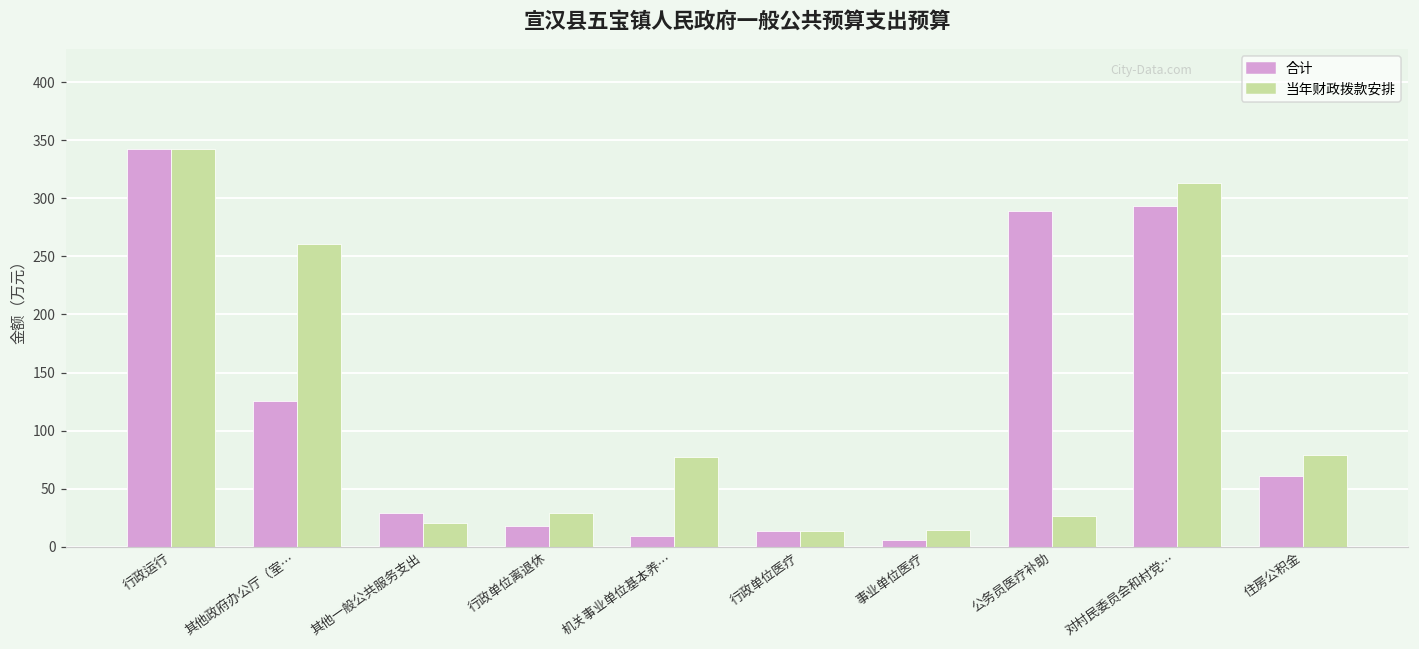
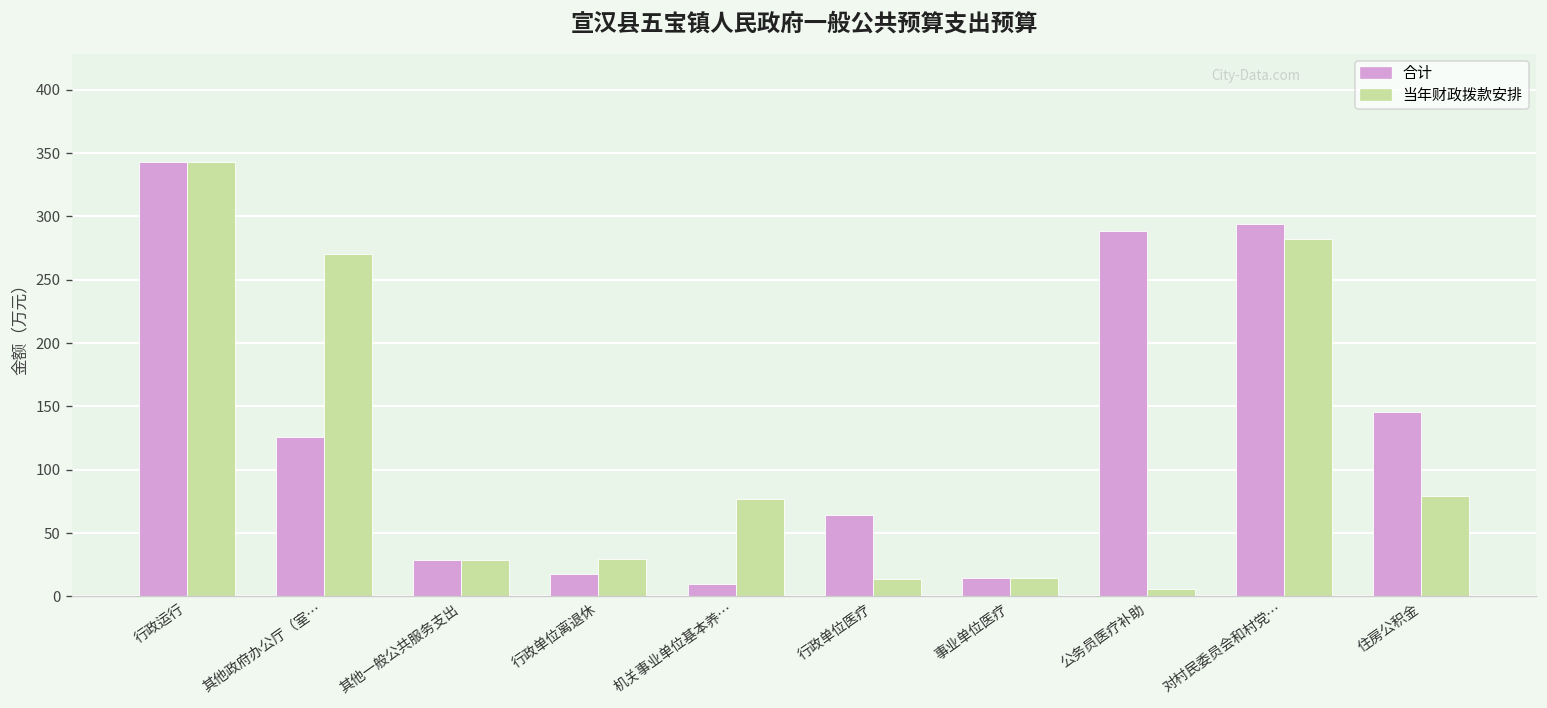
当年财政拨款安排, 其他政府办公厅（室…: 261 -> 270
当年财政拨款安排, 其他一般公共服务支出: 20 -> 29
合计, 行政单位医疗: 13 -> 64
合计, 事业单位医疗: 6 -> 14
当年财政拨款安排, 公务员医疗补助: 27 -> 6
当年财政拨款安排, 对村民委员会和村党…: 313 -> 282
合计, 住房公积金: 61 -> 146
